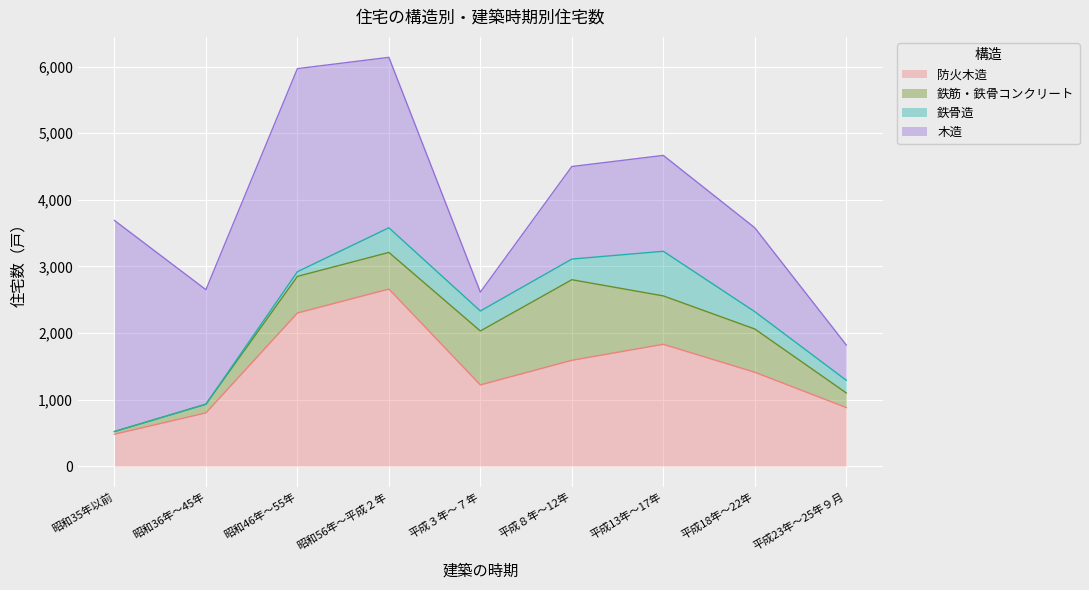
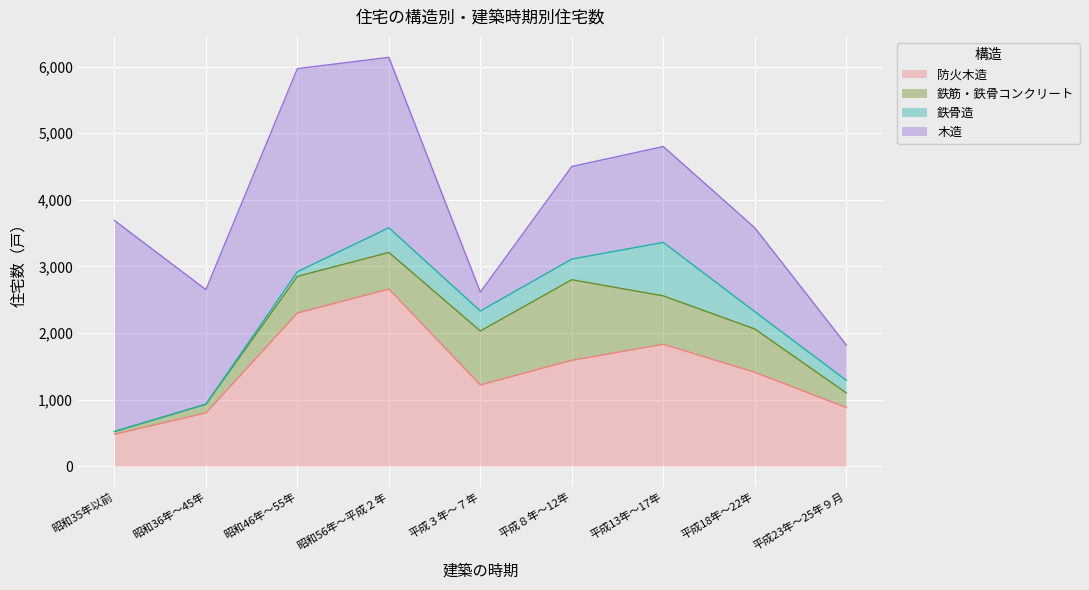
鉄骨造, 平成13年～17年: 700 -> 800
